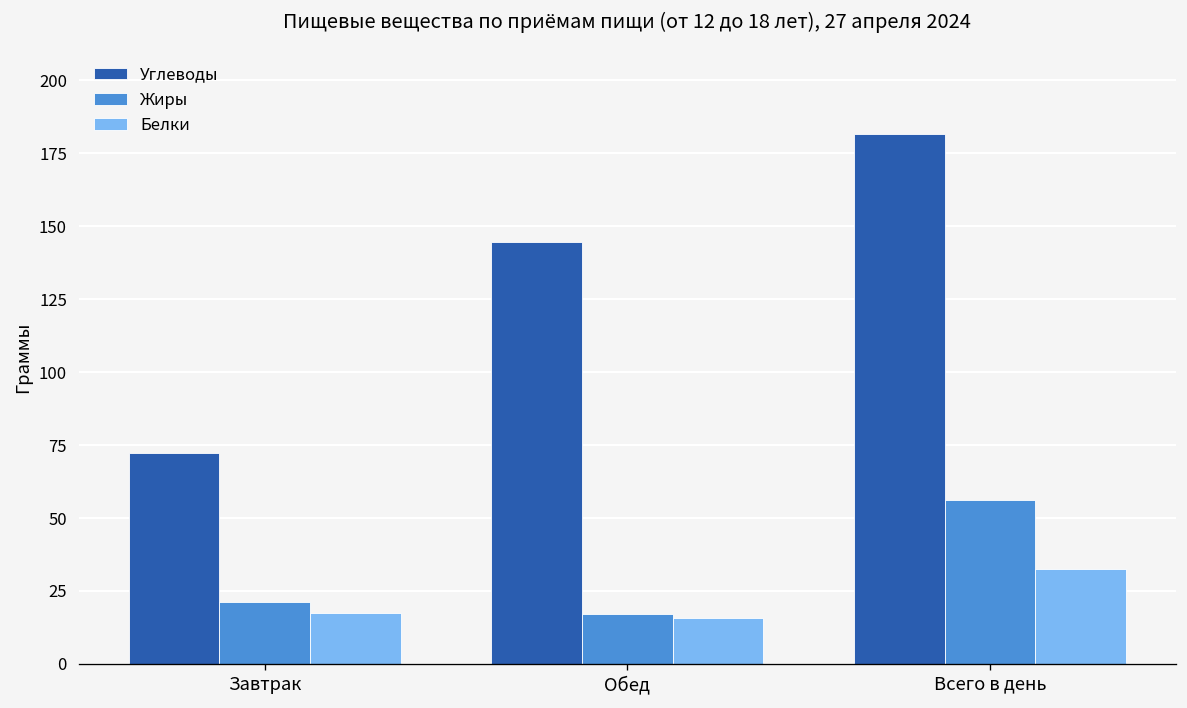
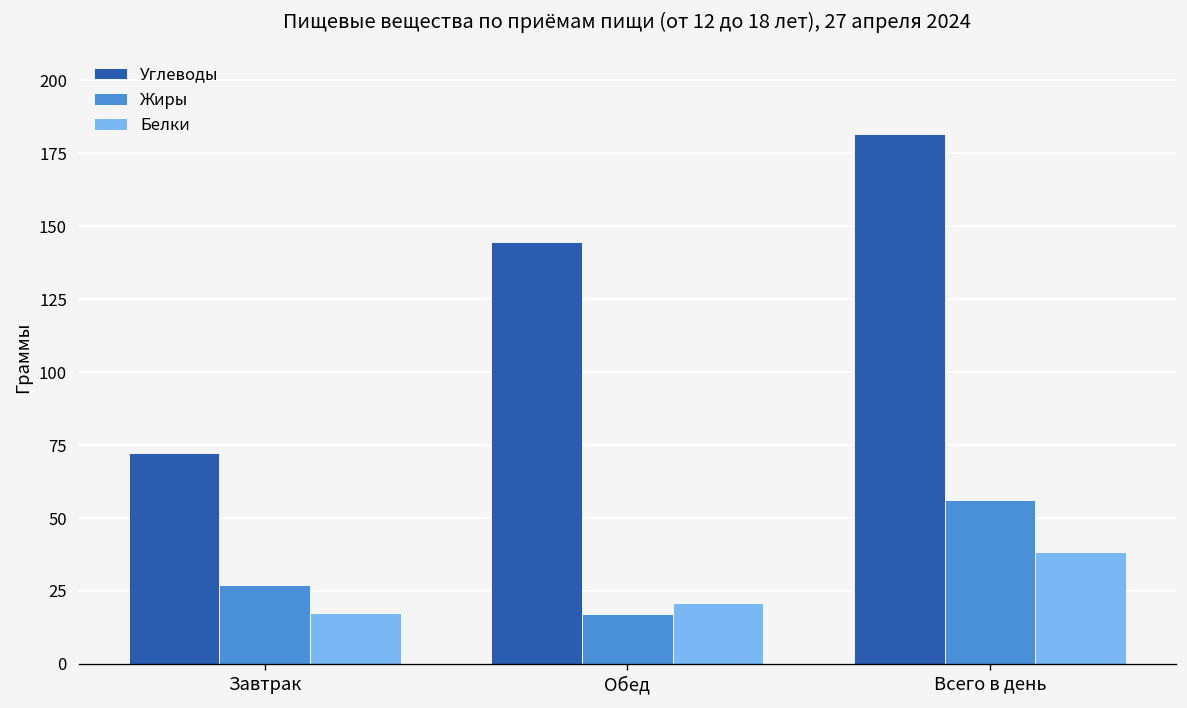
Жиры, Завтрак: 21 -> 27
Белки, Обед: 16 -> 21
Белки, Всего в день: 33 -> 38
